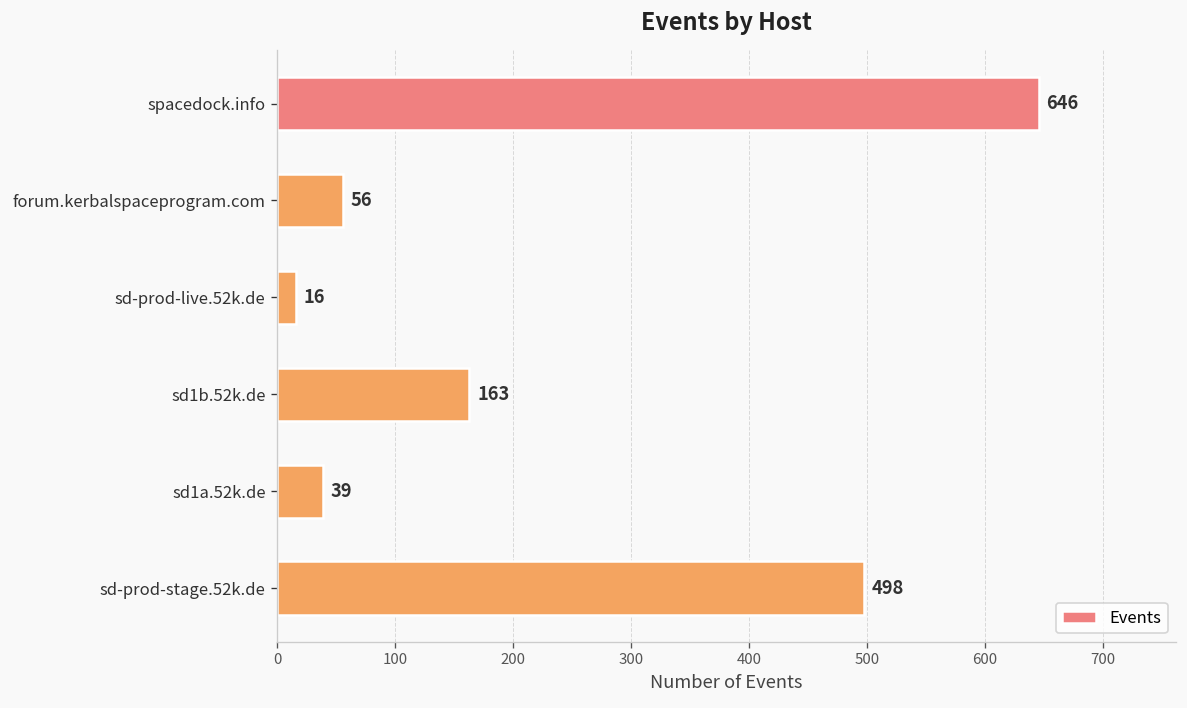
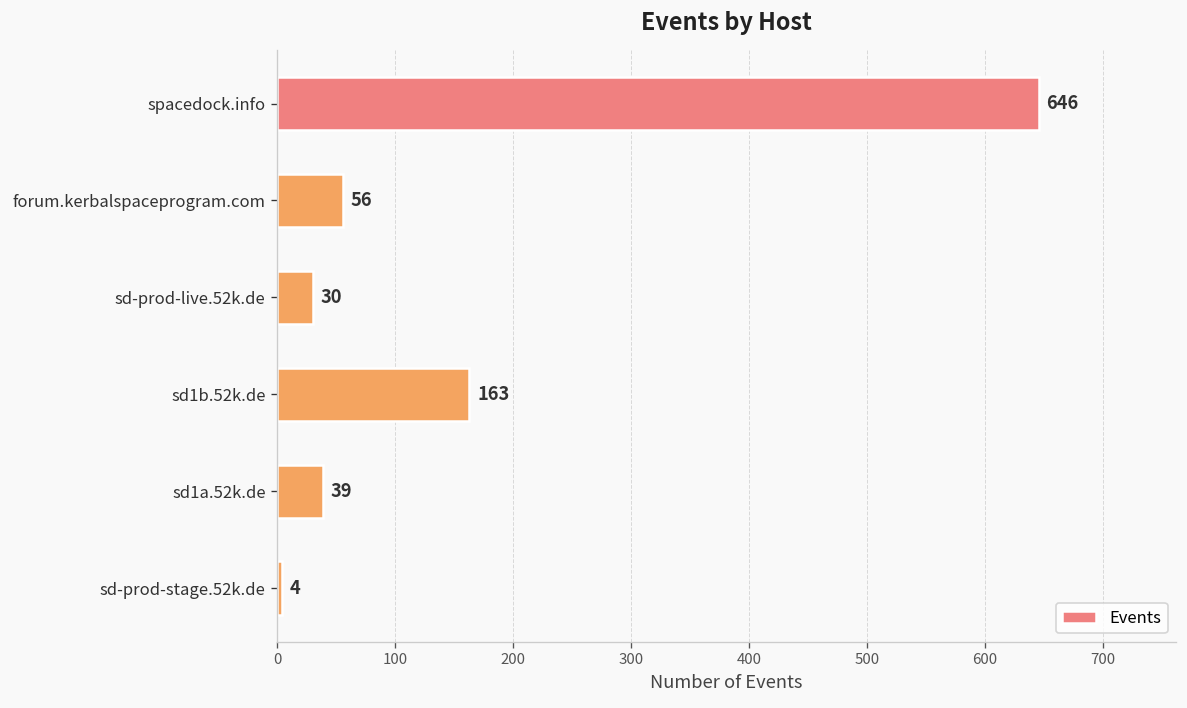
sd-prod-live.52k.de: 16 -> 30
sd-prod-stage.52k.de: 498 -> 4
